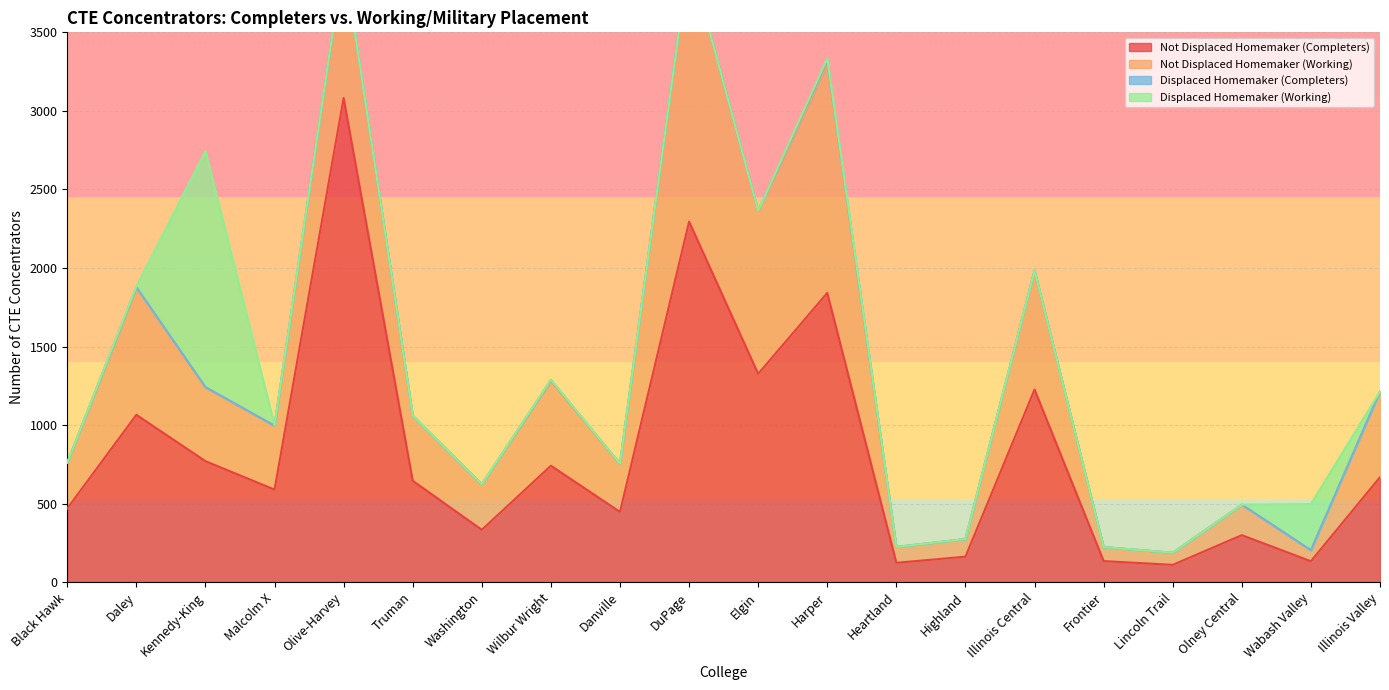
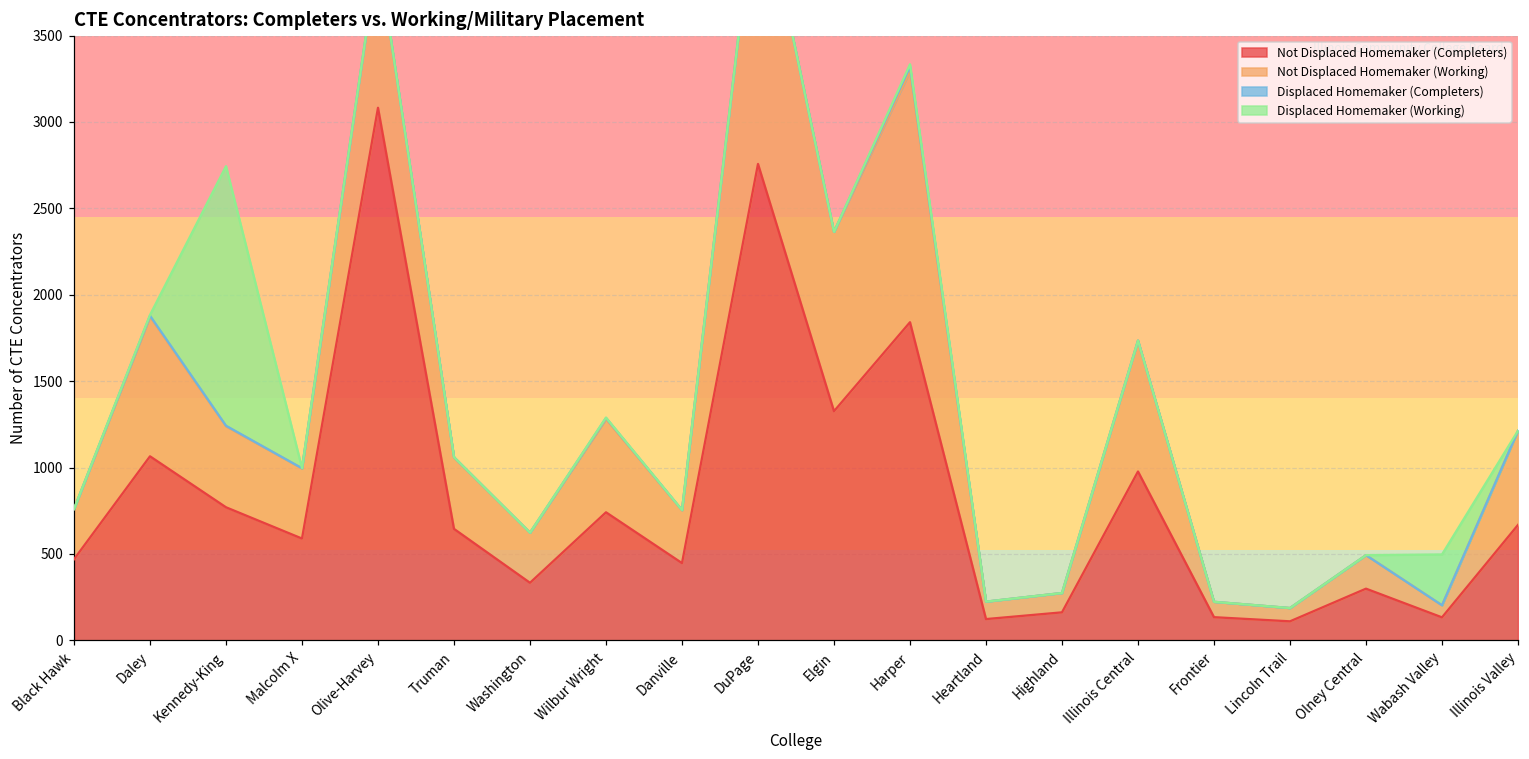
Not Displaced Homemaker (Completers), DuPage: 2300 -> 2760
Not Displaced Homemaker (Completers), Illinois Central: 1230 -> 980
